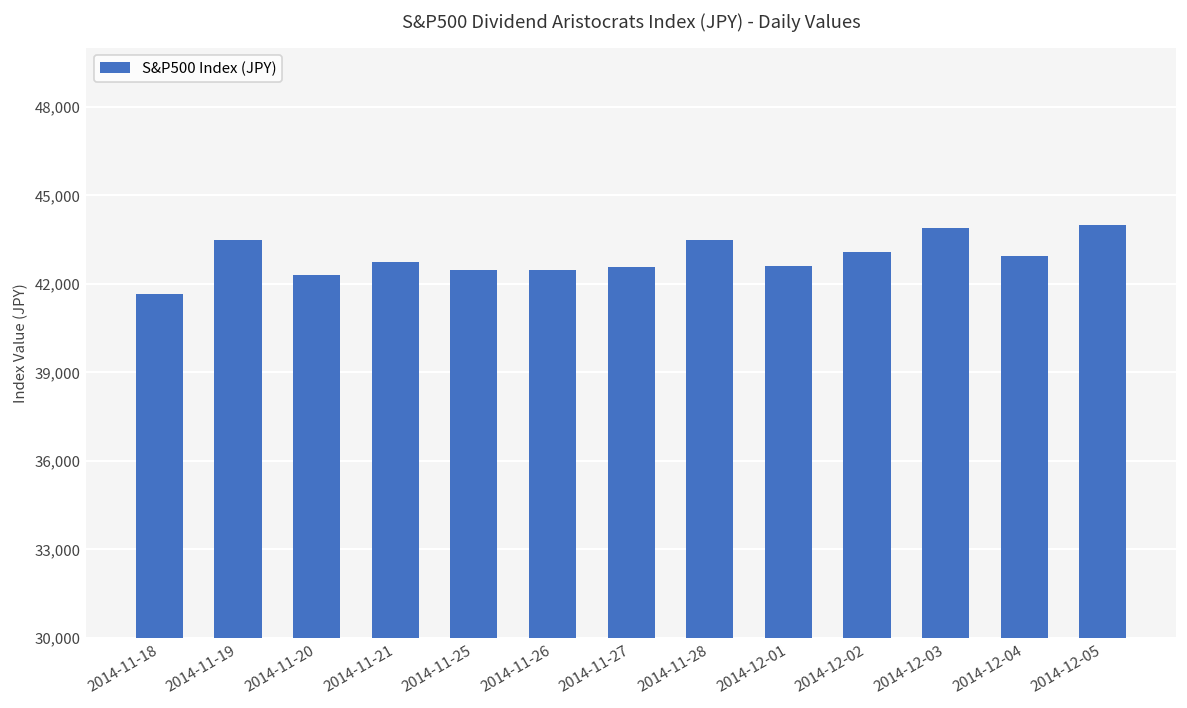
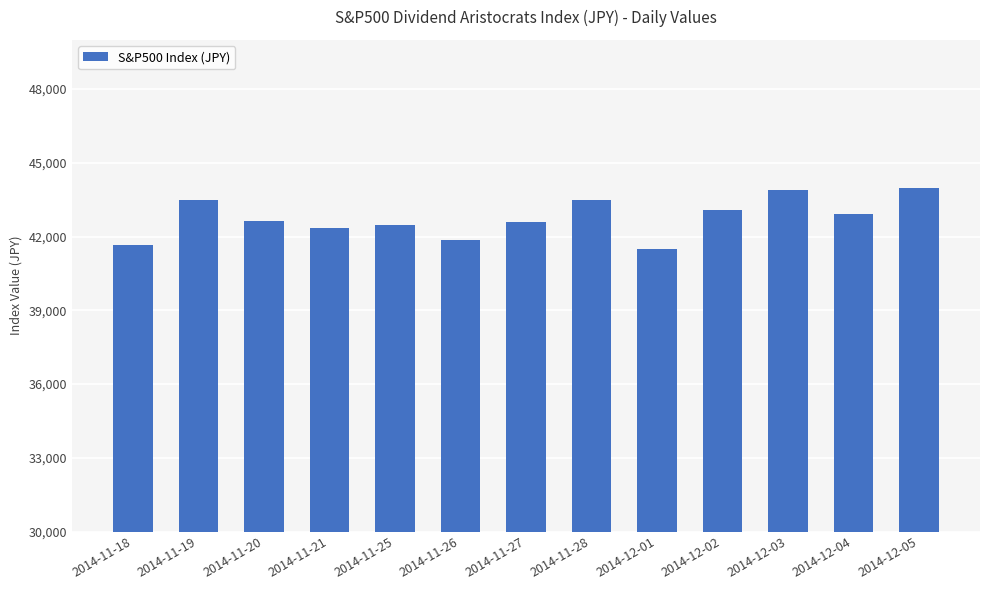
2014-11-20: 42,300 -> 42,600
2014-11-21: 42,800 -> 42,400
2014-11-26: 42,500 -> 41,800
2014-12-01: 42,600 -> 41,500
